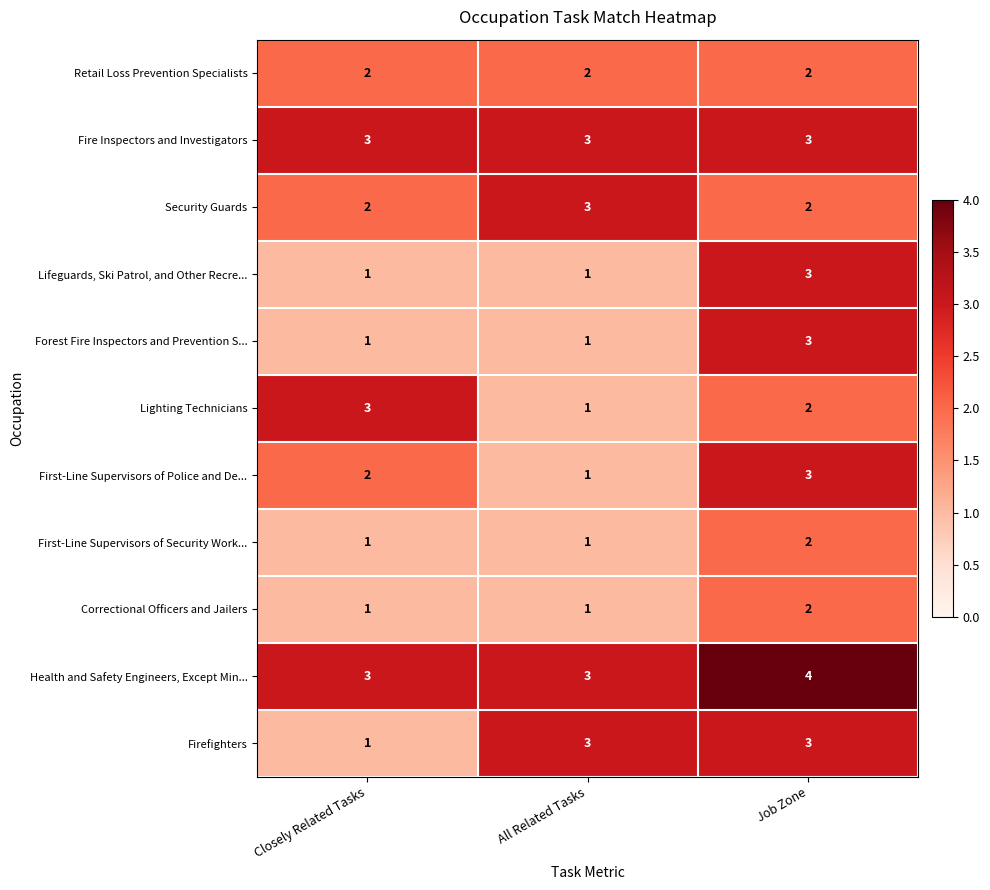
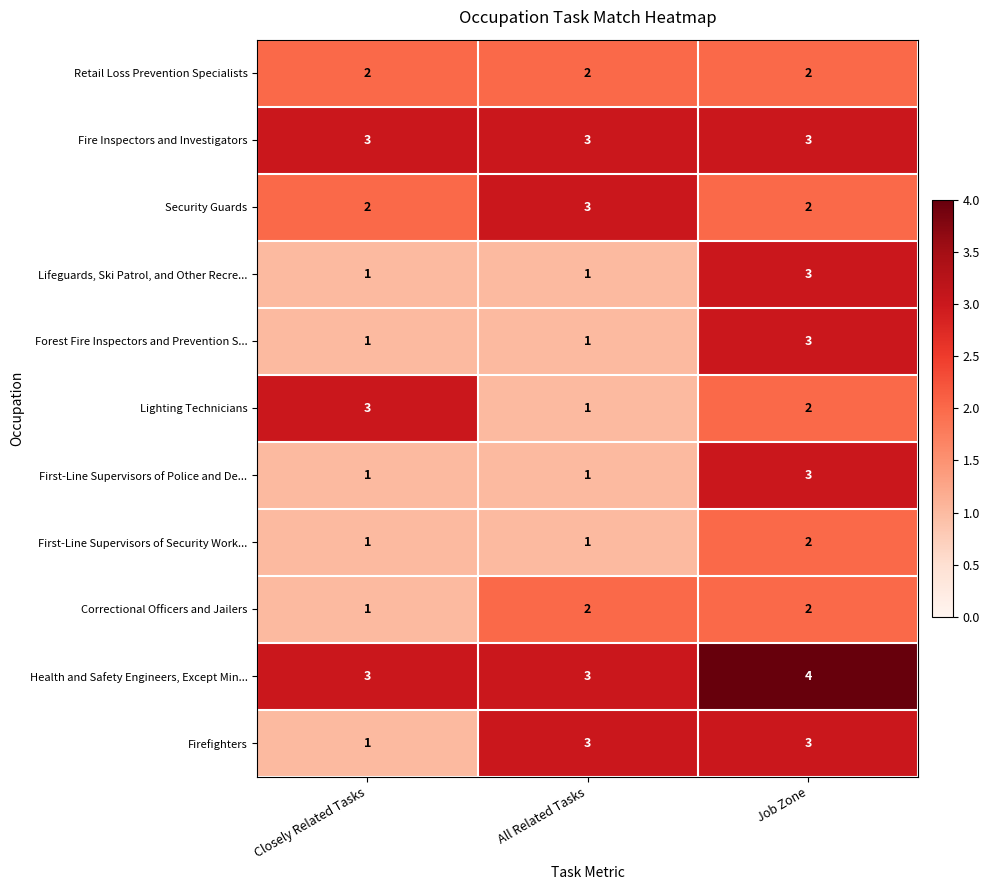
First-Line Supervisors of Police and De..., Closely Related Tasks: 2 -> 1
Correctional Officers and Jailers, All Related Tasks: 1 -> 2
